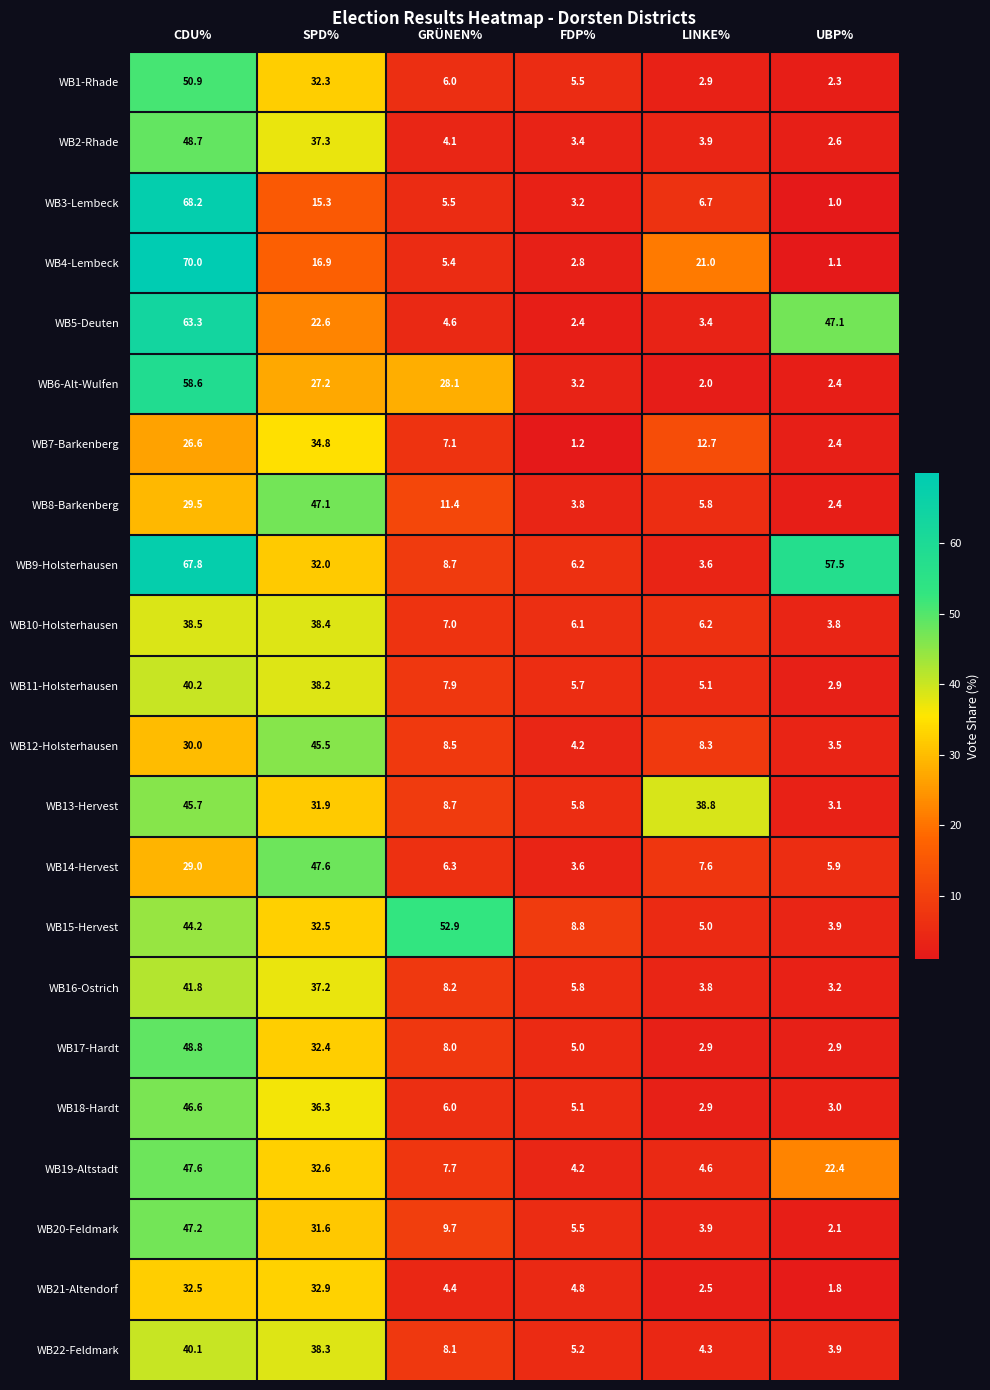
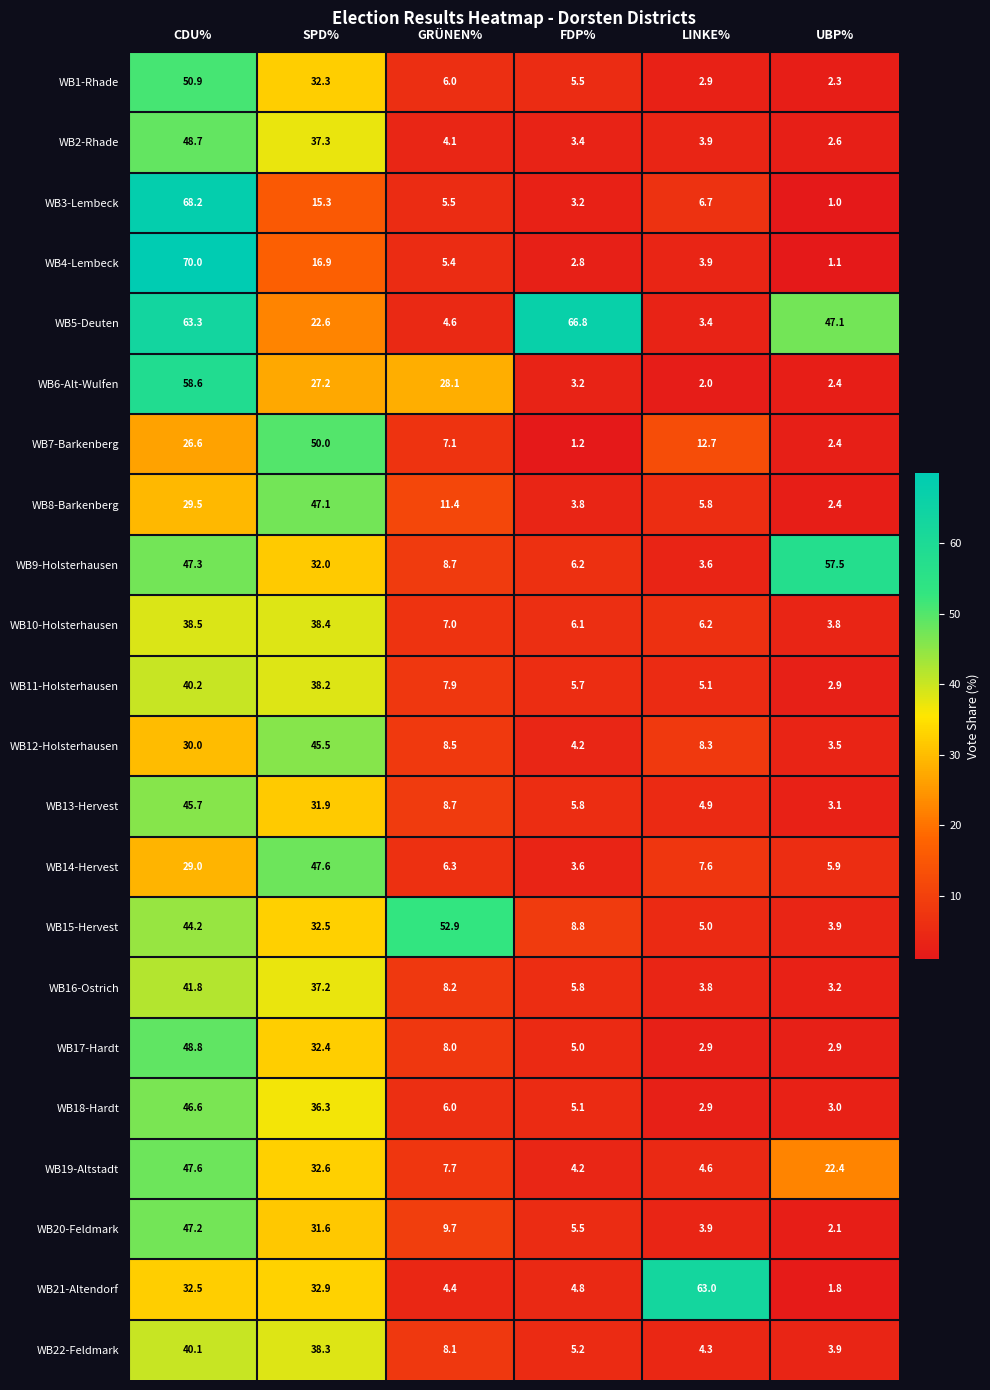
WB4-Lembeck, LINKE%: 21.0 -> 3.9
WB5-Deuten, FDP%: 2.4 -> 66.8
WB7-Barkenberg, SPD%: 34.8 -> 50.0
WB9-Holsterhausen, CDU%: 67.8 -> 47.3
WB13-Hervest, LINKE%: 38.8 -> 4.9
WB21-Altendorf, LINKE%: 2.5 -> 63.0
